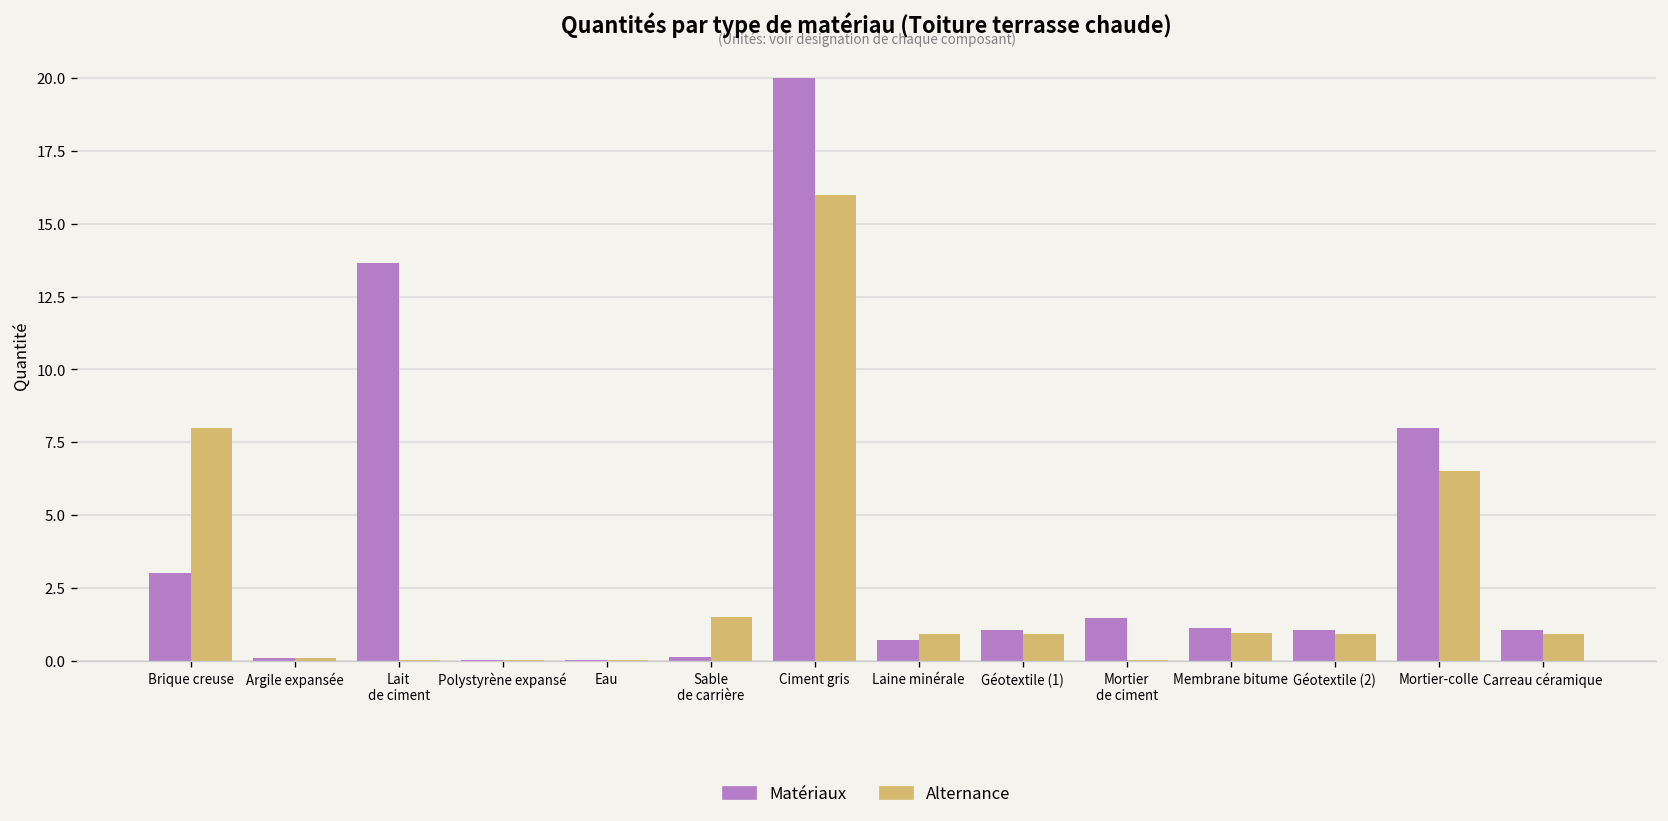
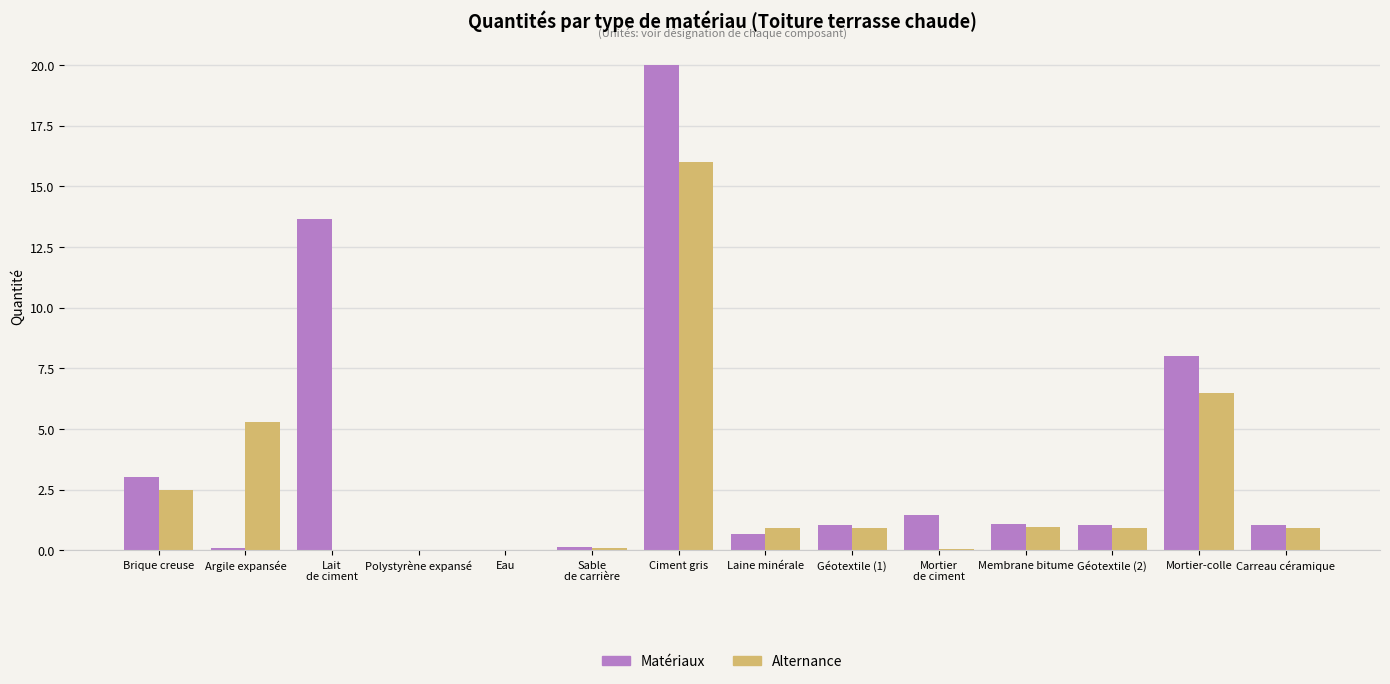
Alternance, Brique creuse: 8.0 -> 2.5
Alternance, Argile expansée: 0.1 -> 5.3
Alternance, Sable de carrière: 1.5 -> 0.1
